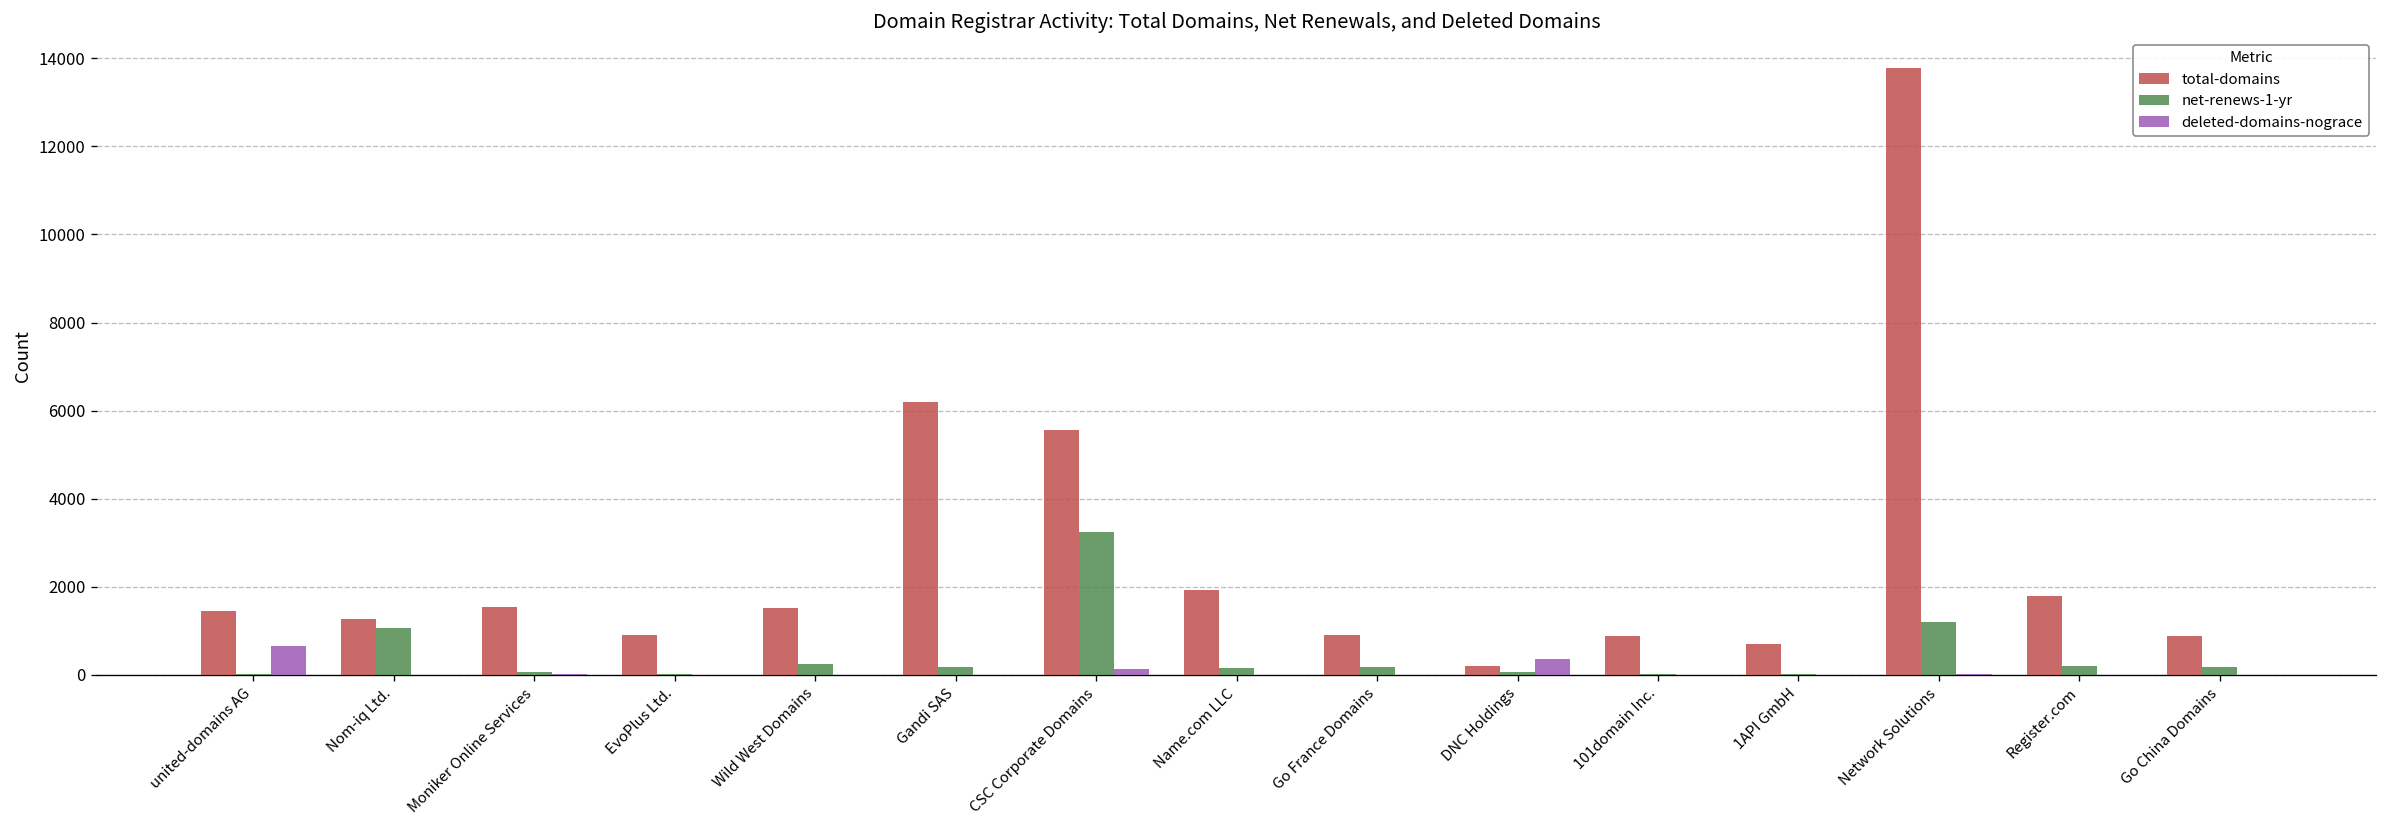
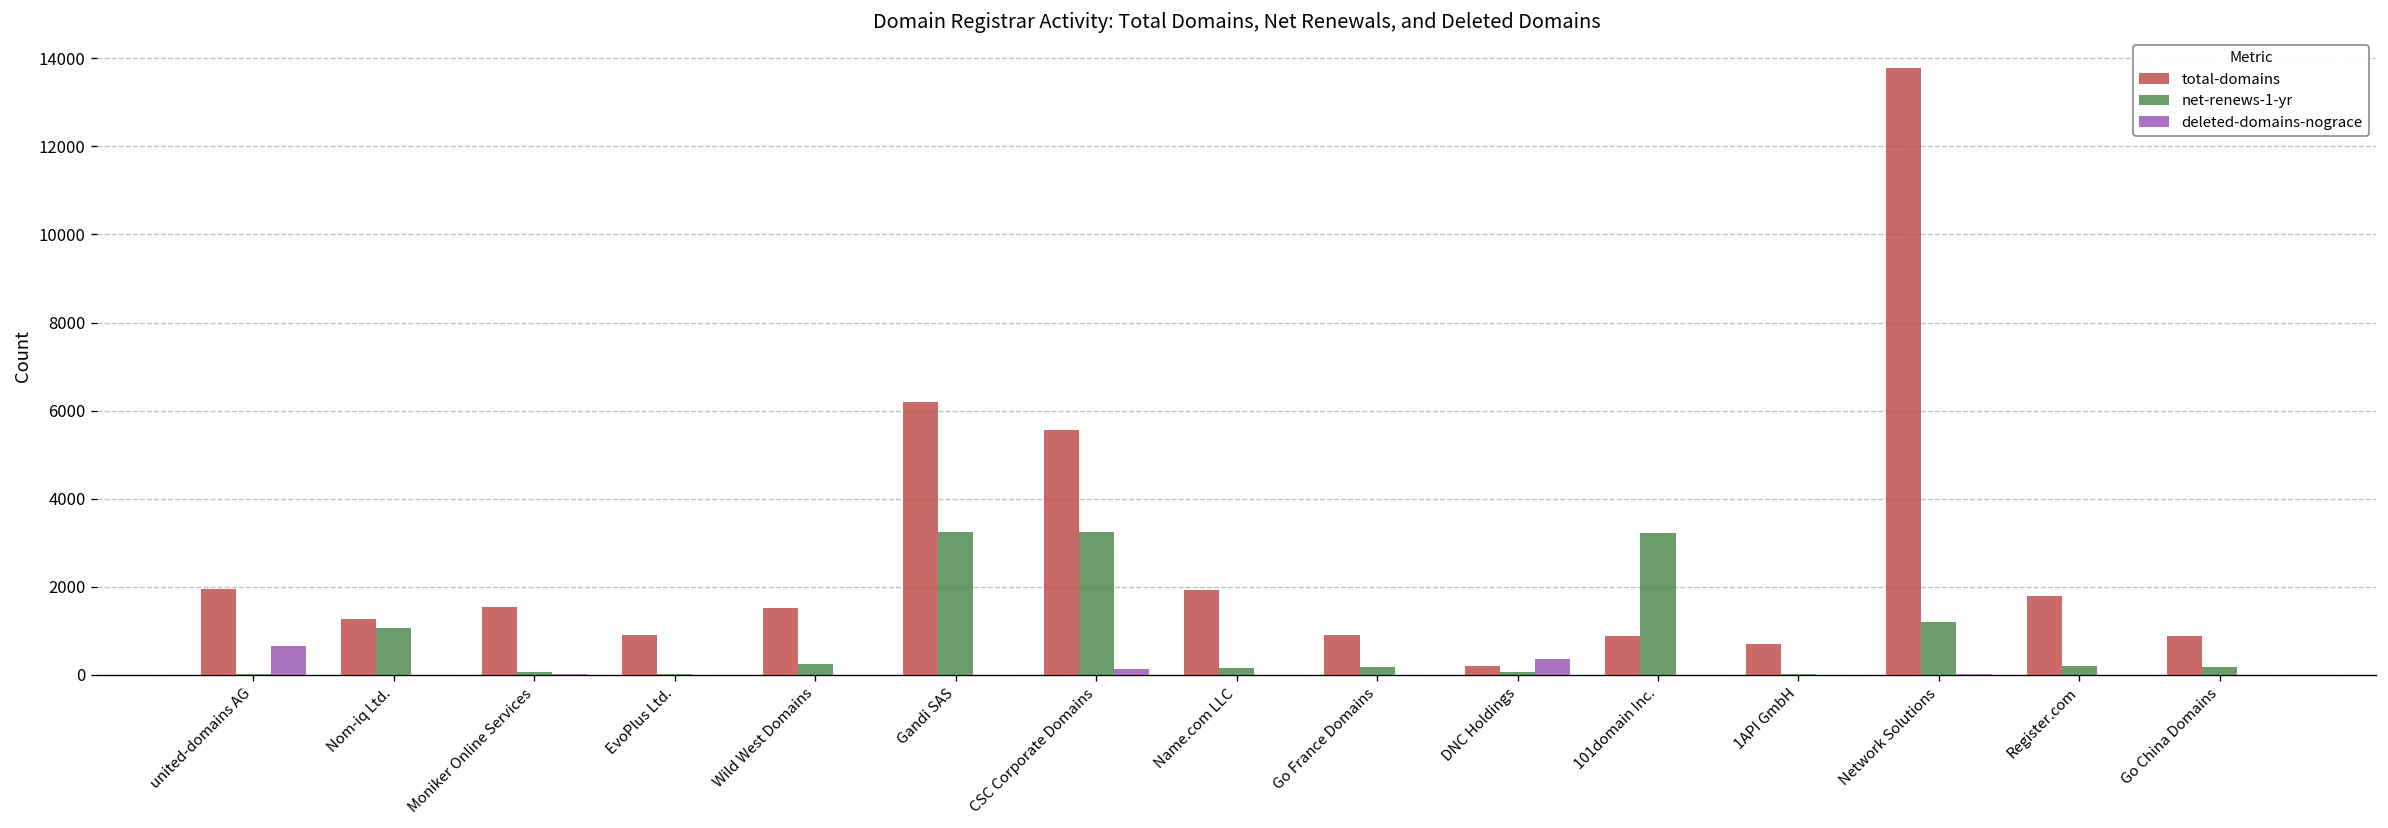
total-domains, united-domains AG: 1400 -> 2000
net-renews-1-yr, Gandi SAS: 200 -> 3200
net-renews-1-yr, 101domain Inc.: 0 -> 3200
